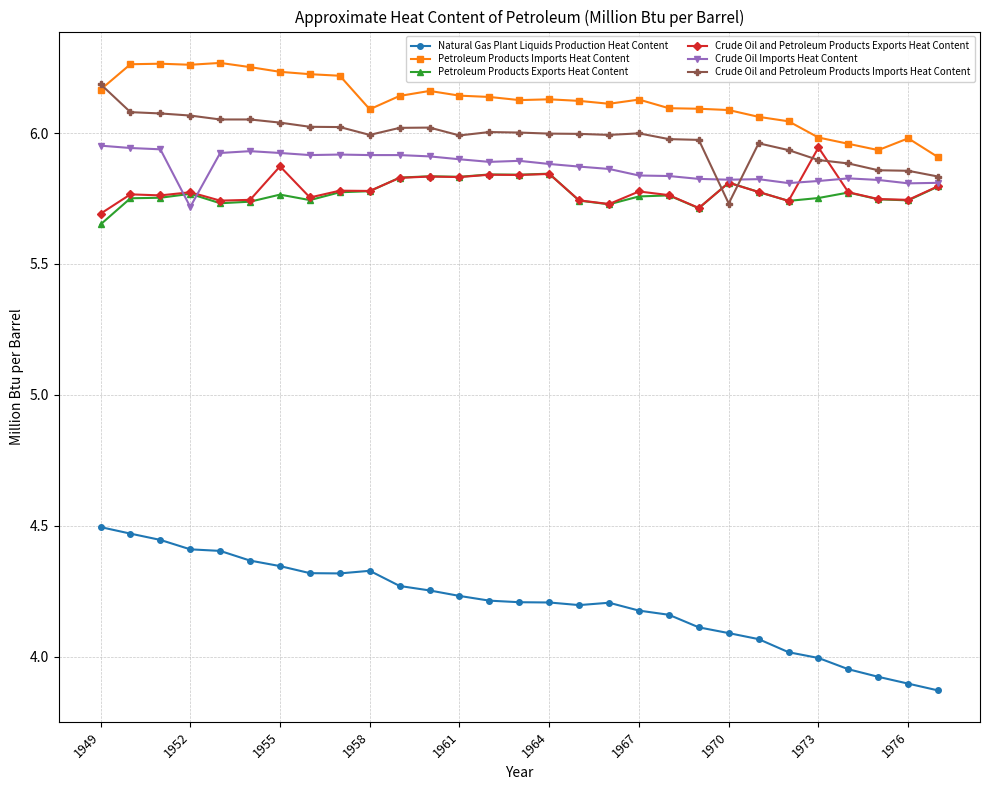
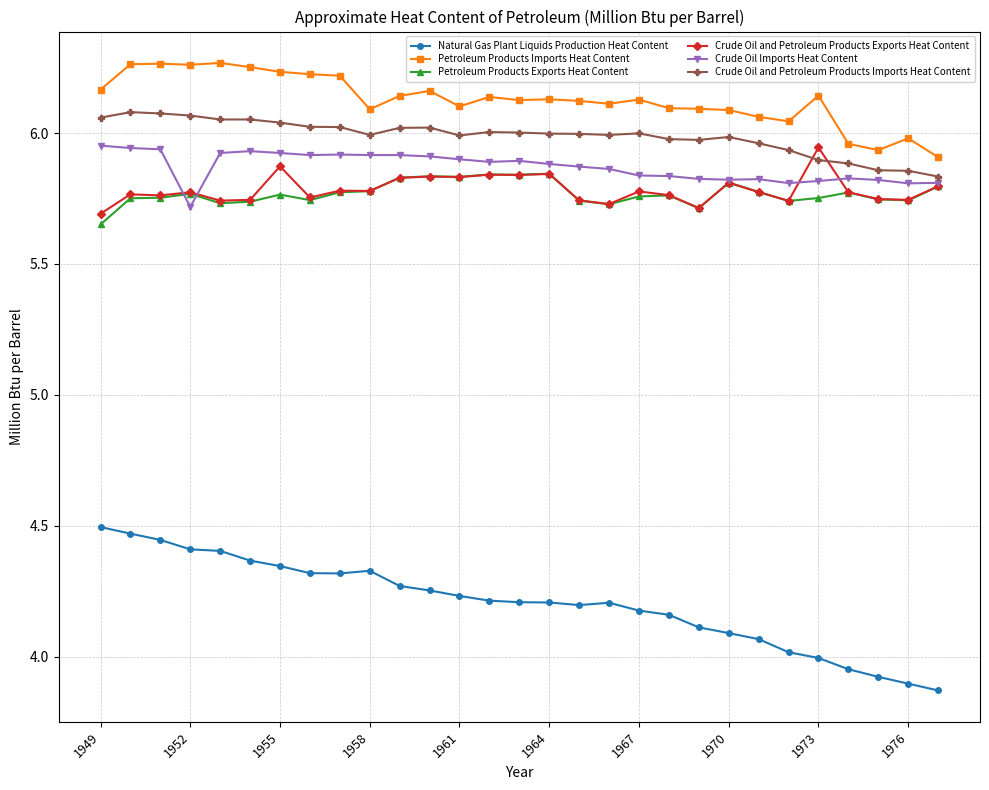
Crude Oil and Petroleum Products Imports Heat Content, 1949: 6.19 -> 6.06
Petroleum Products Imports Heat Content, 1961: 6.14 -> 6.10
Crude Oil and Petroleum Products Imports Heat Content, 1970: 5.73 -> 5.99
Petroleum Products Imports Heat Content, 1973: 5.98 -> 6.14
